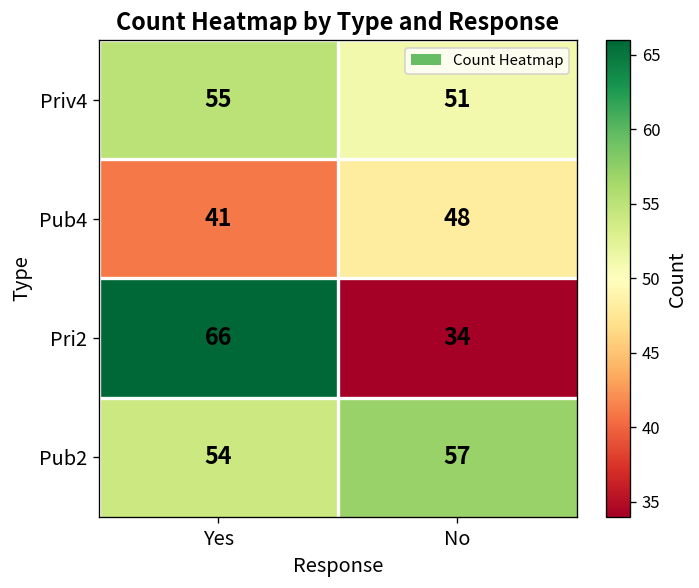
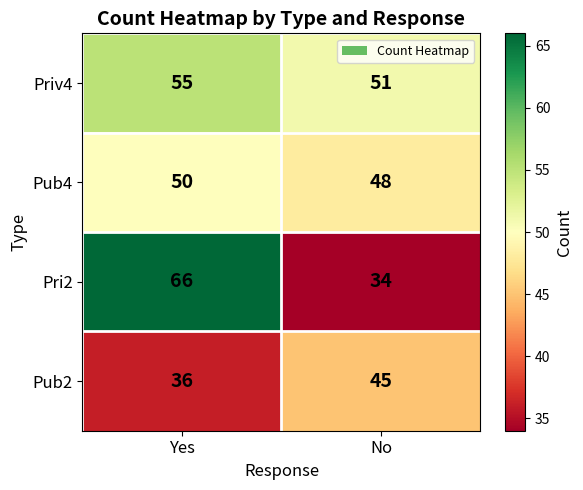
Pub4, Yes: 41 -> 50
Pub2, Yes: 54 -> 36
Pub2, No: 57 -> 45
